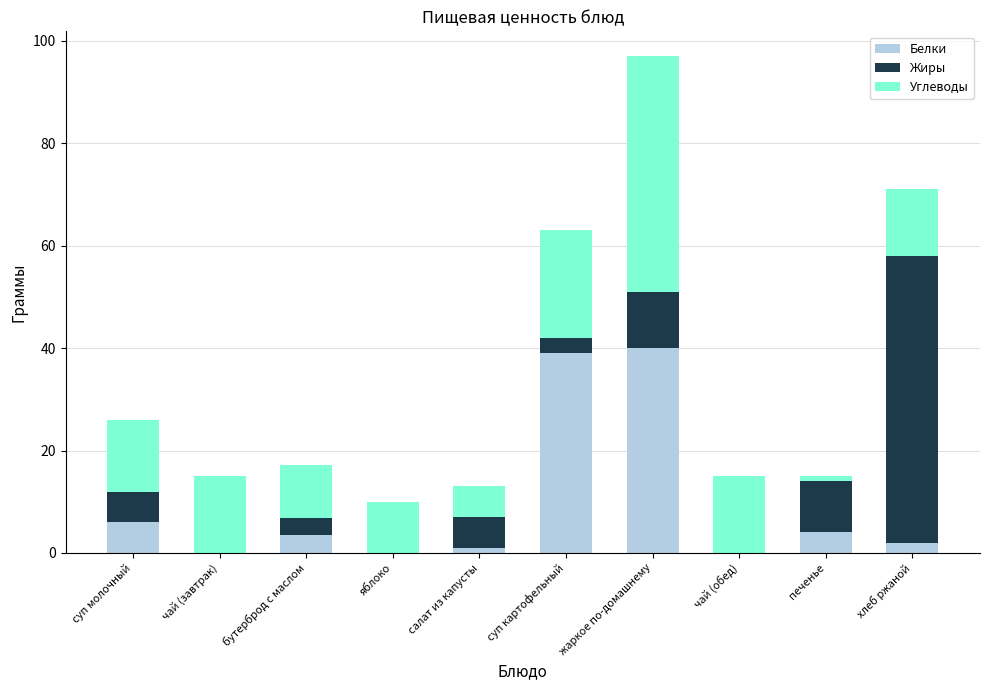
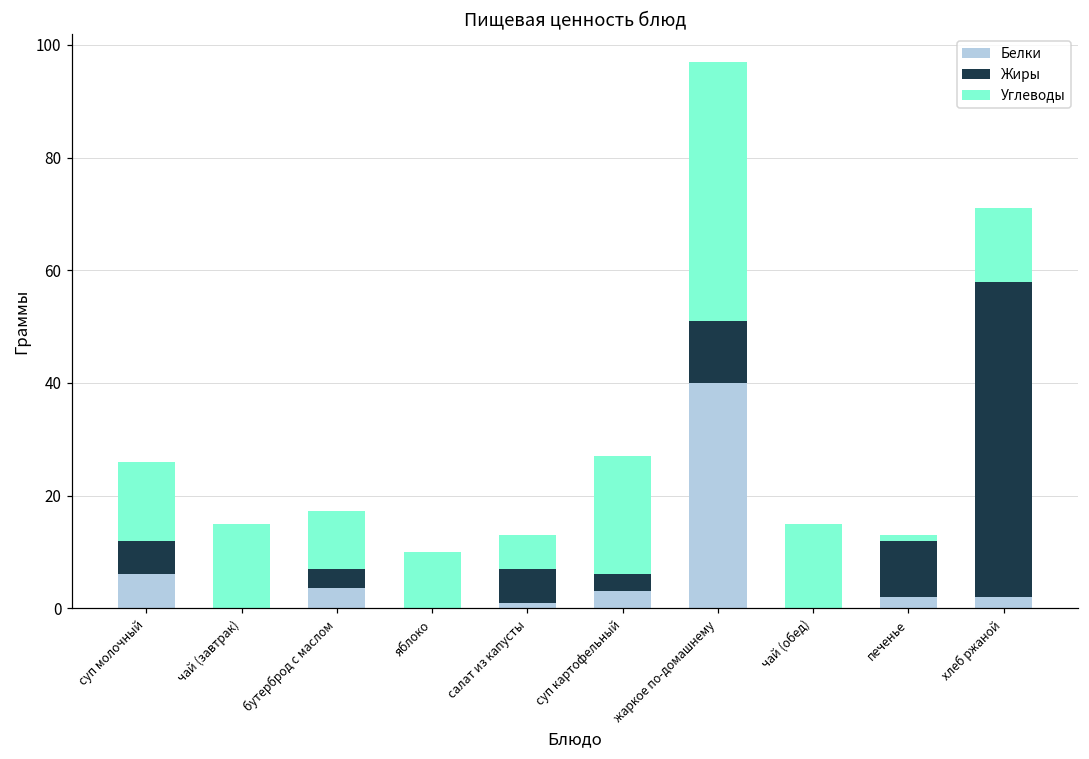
Белки, суп картофельный: 39 -> 3
Белки, печенье: 4 -> 2
